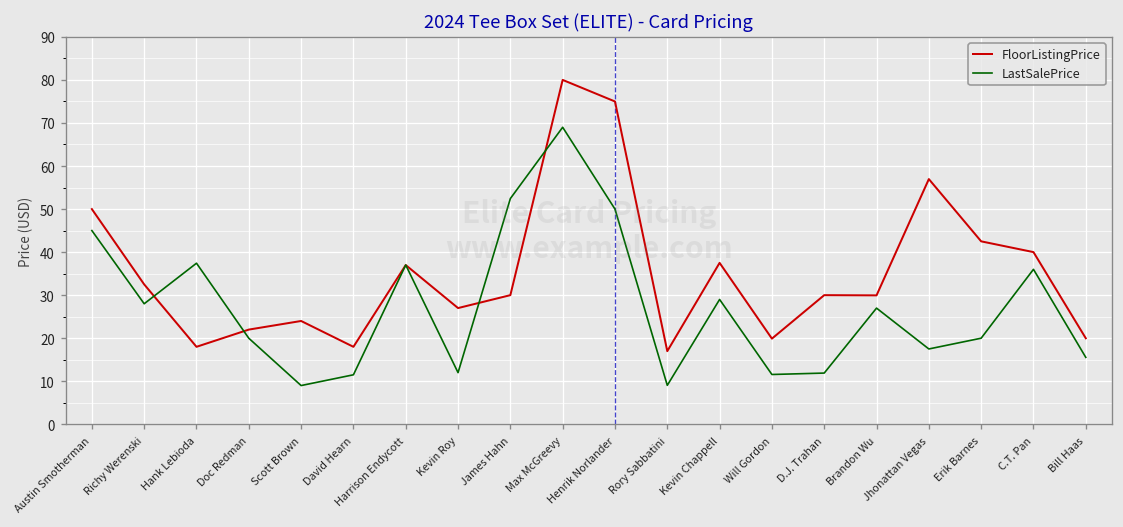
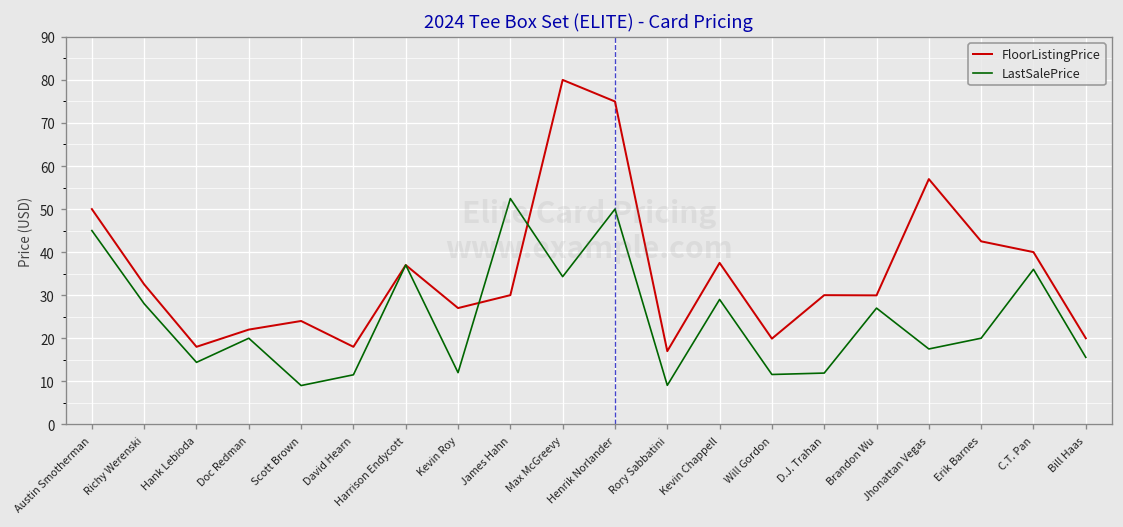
LastSalePrice, Hank Lebioda: 37 -> 14
LastSalePrice, Max McGreevy: 69 -> 34
